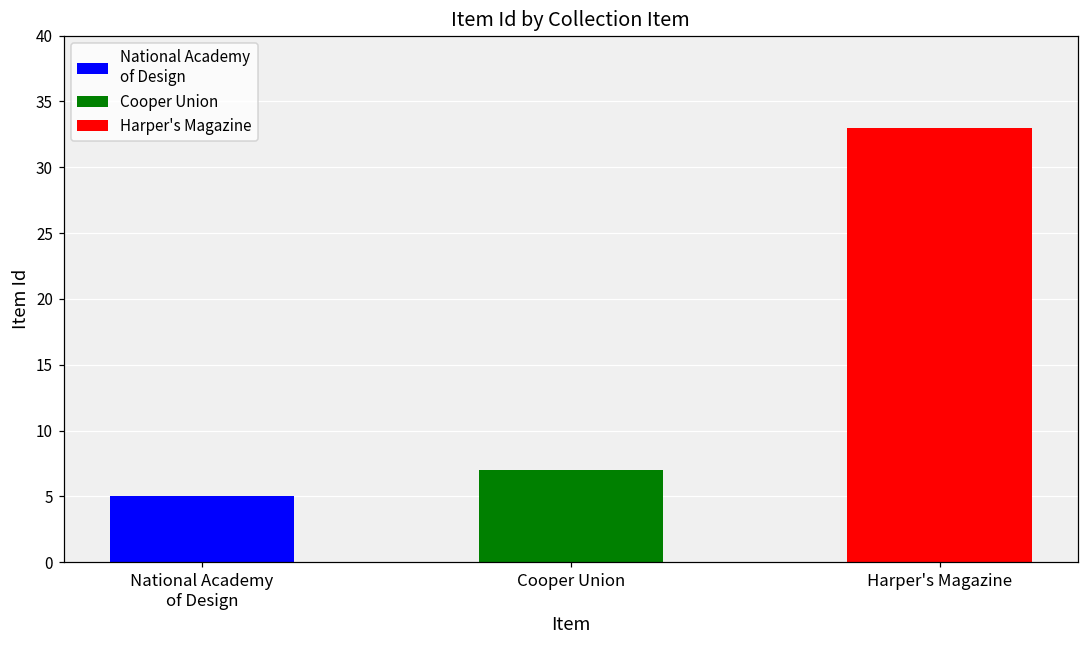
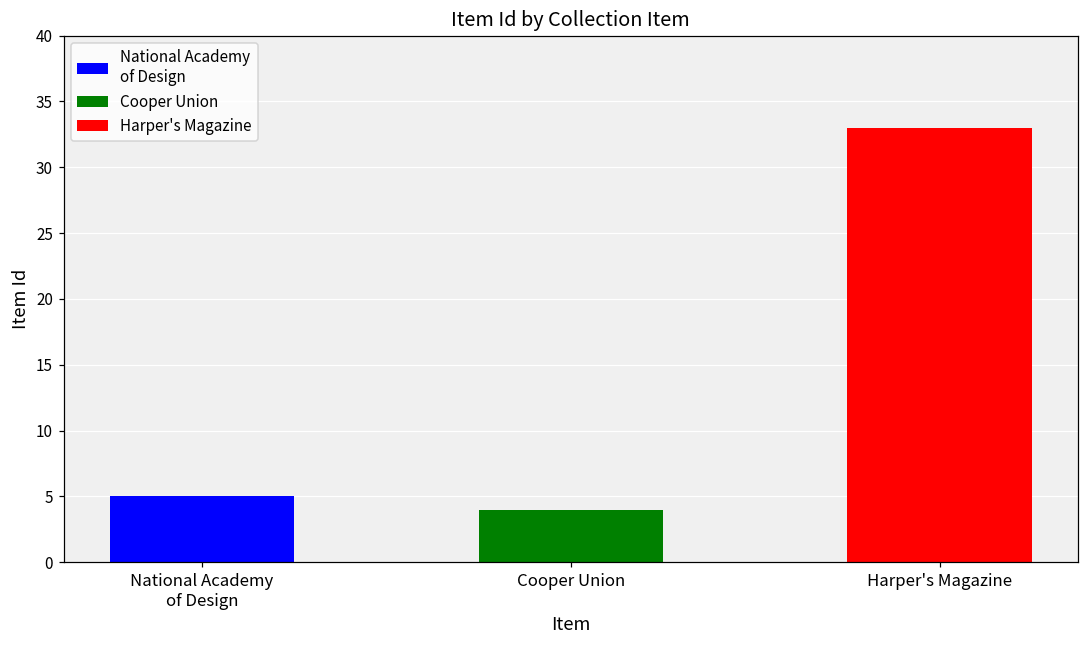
Cooper Union: 7 -> 4
